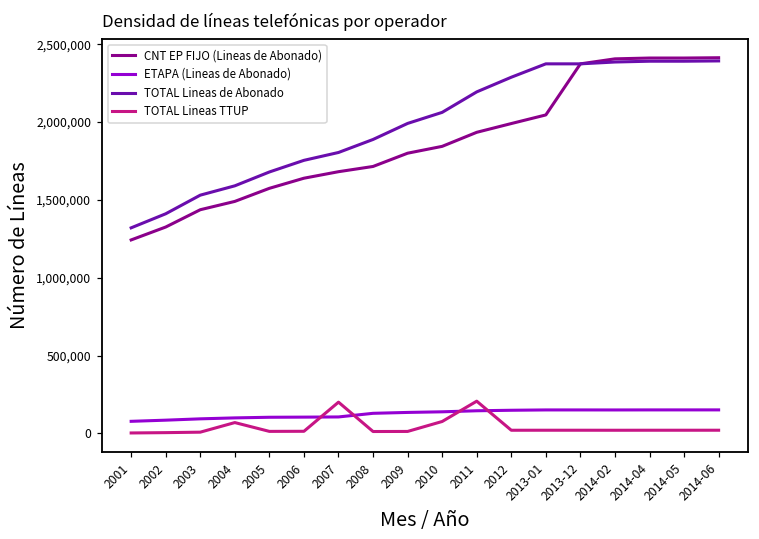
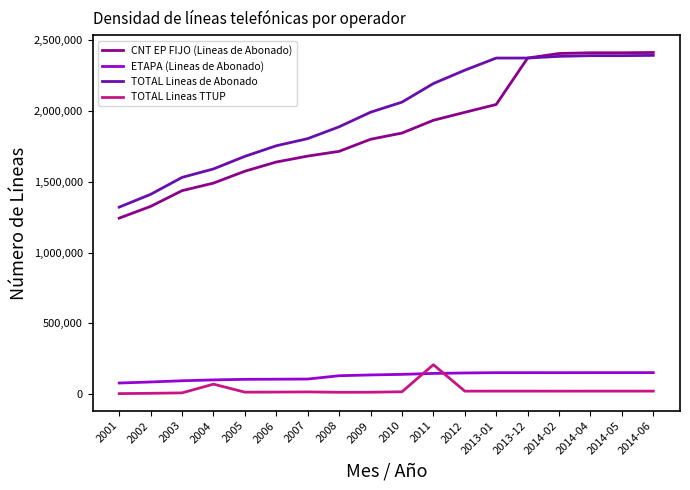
TOTAL Lineas TTUP, 2007: 200,000 -> 10,000
TOTAL Lineas TTUP, 2010: 80,000 -> 20,000
